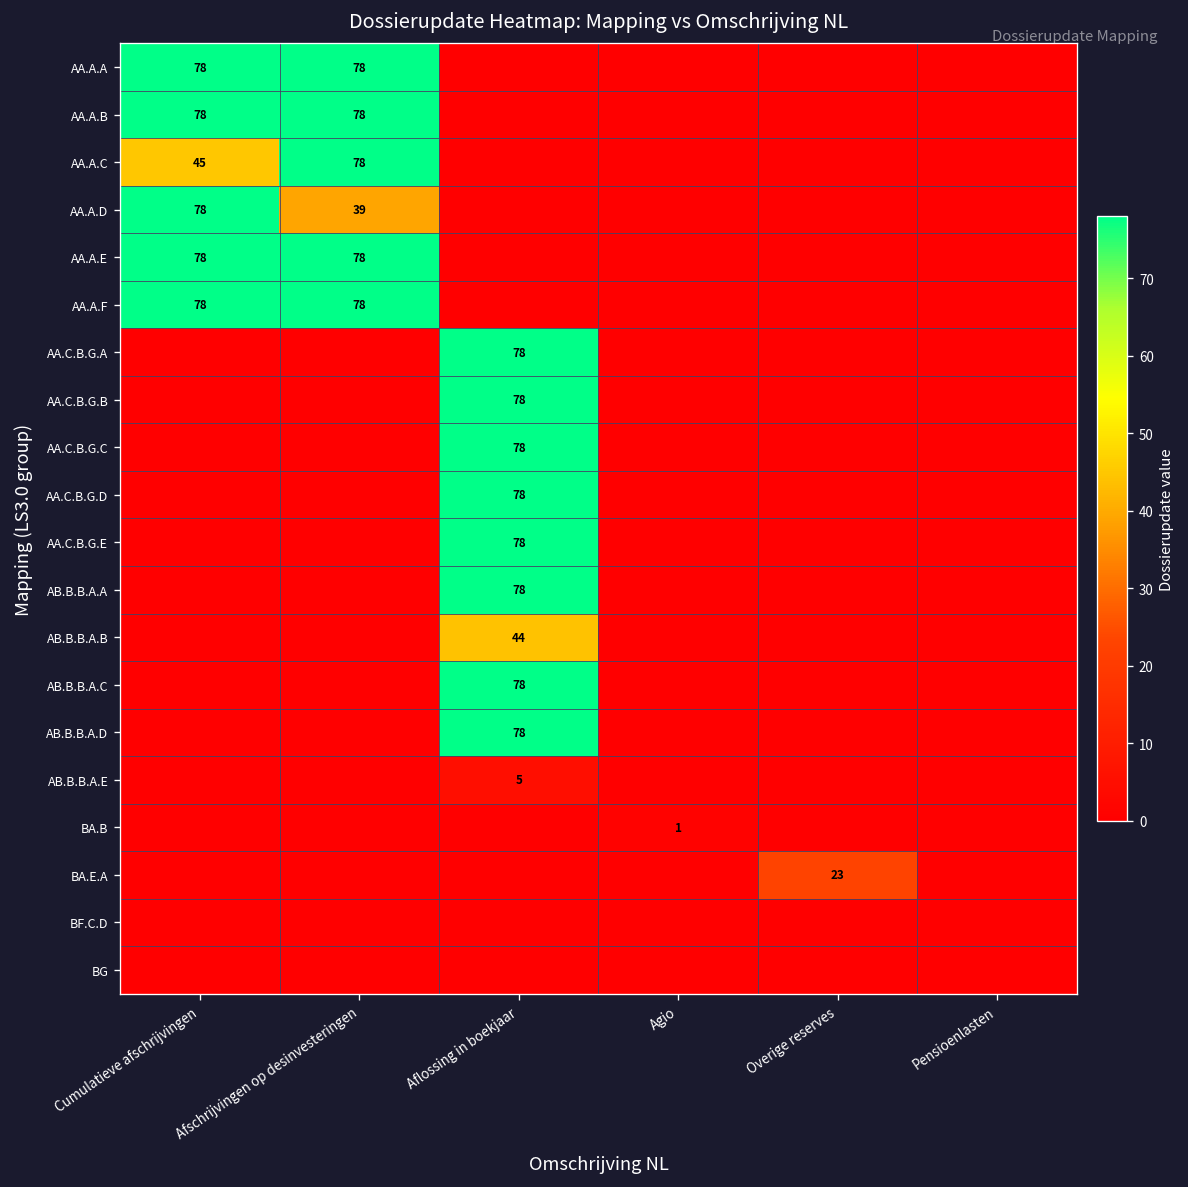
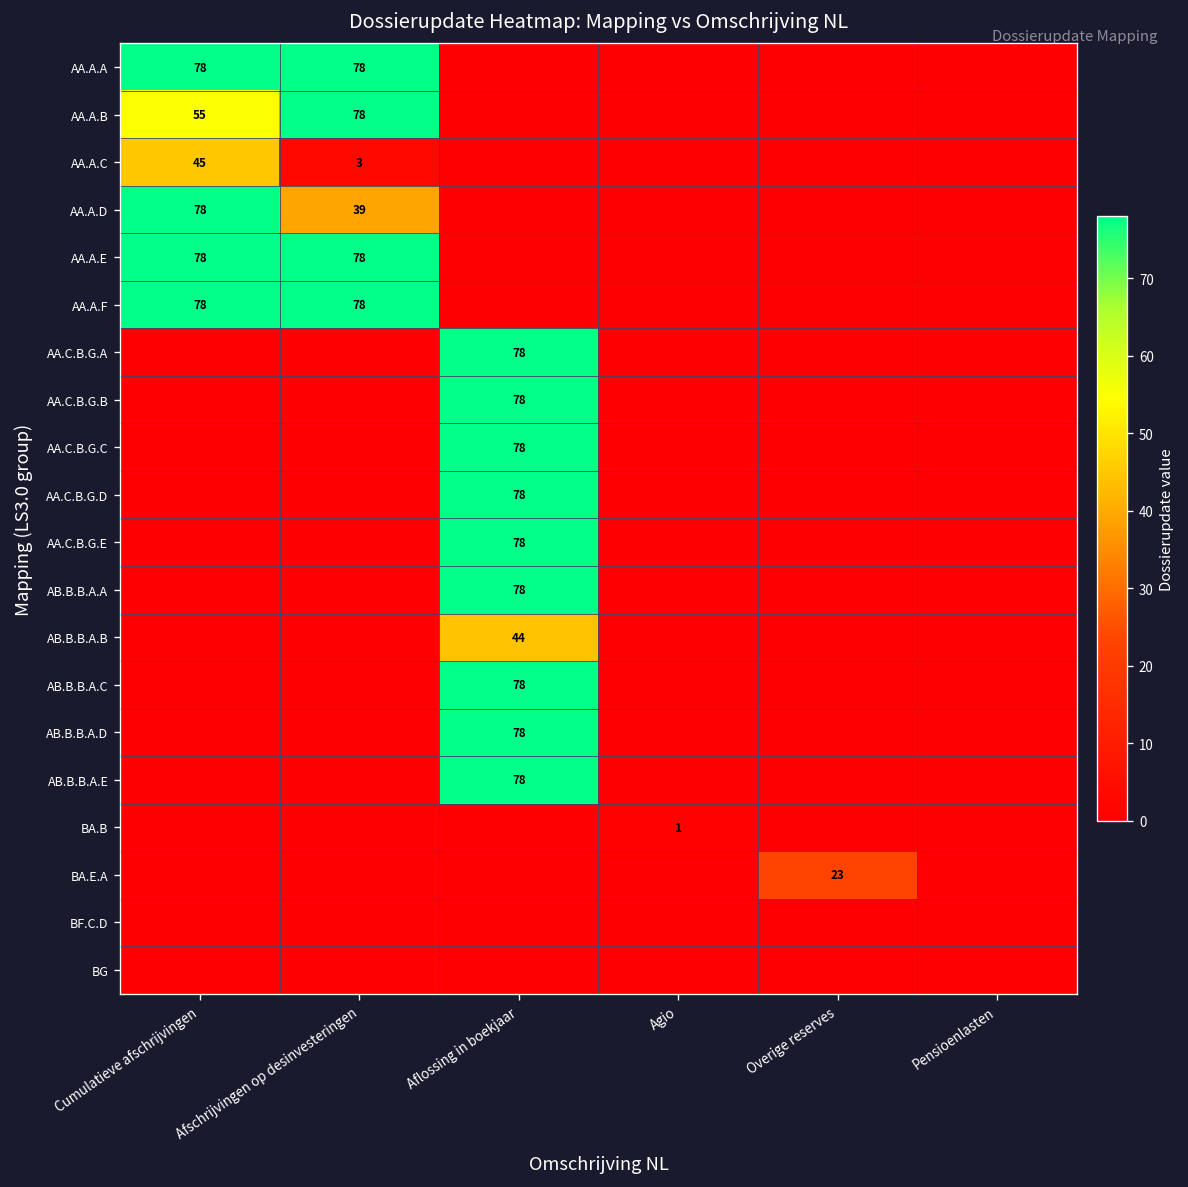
AA.A.B, Cumulatieve afschrijvingen: 78 -> 55
AA.A.C, Afschrijvingen op desinvesteringen: 78 -> 3
AB.B.B.A.E, Aflossing in boekjaar: 5 -> 78
